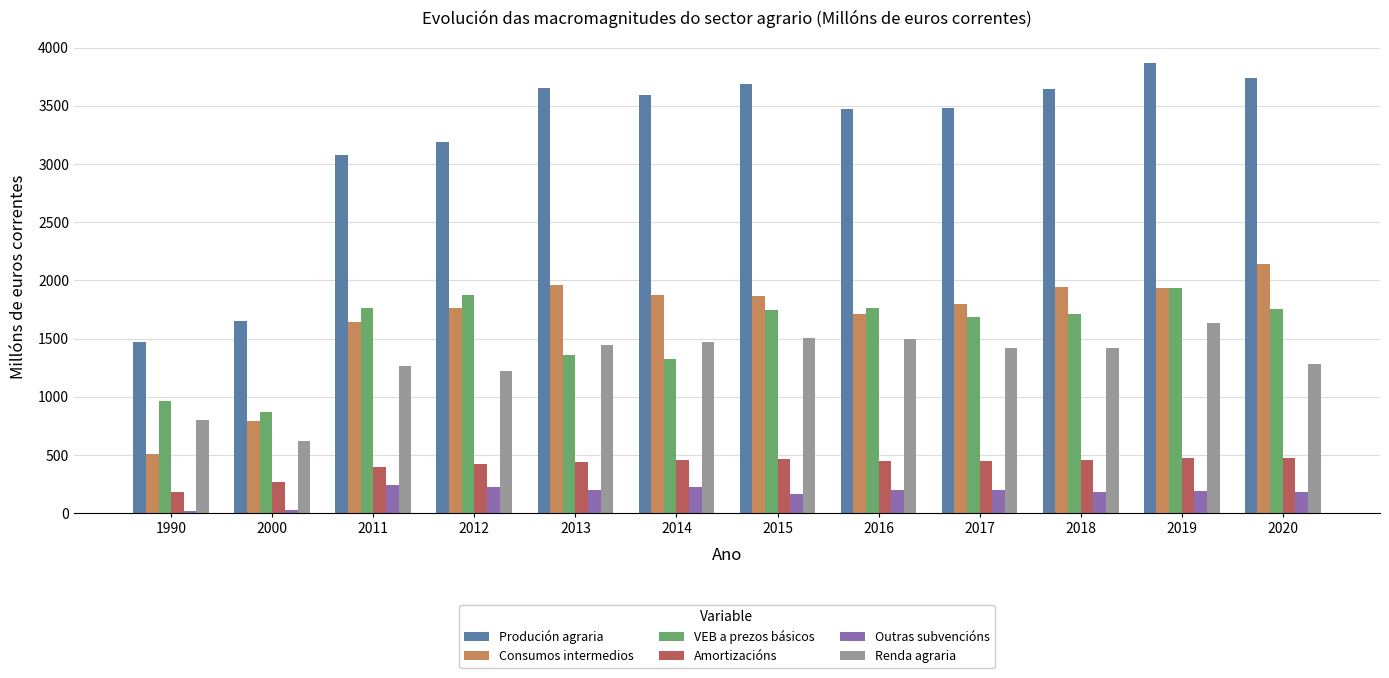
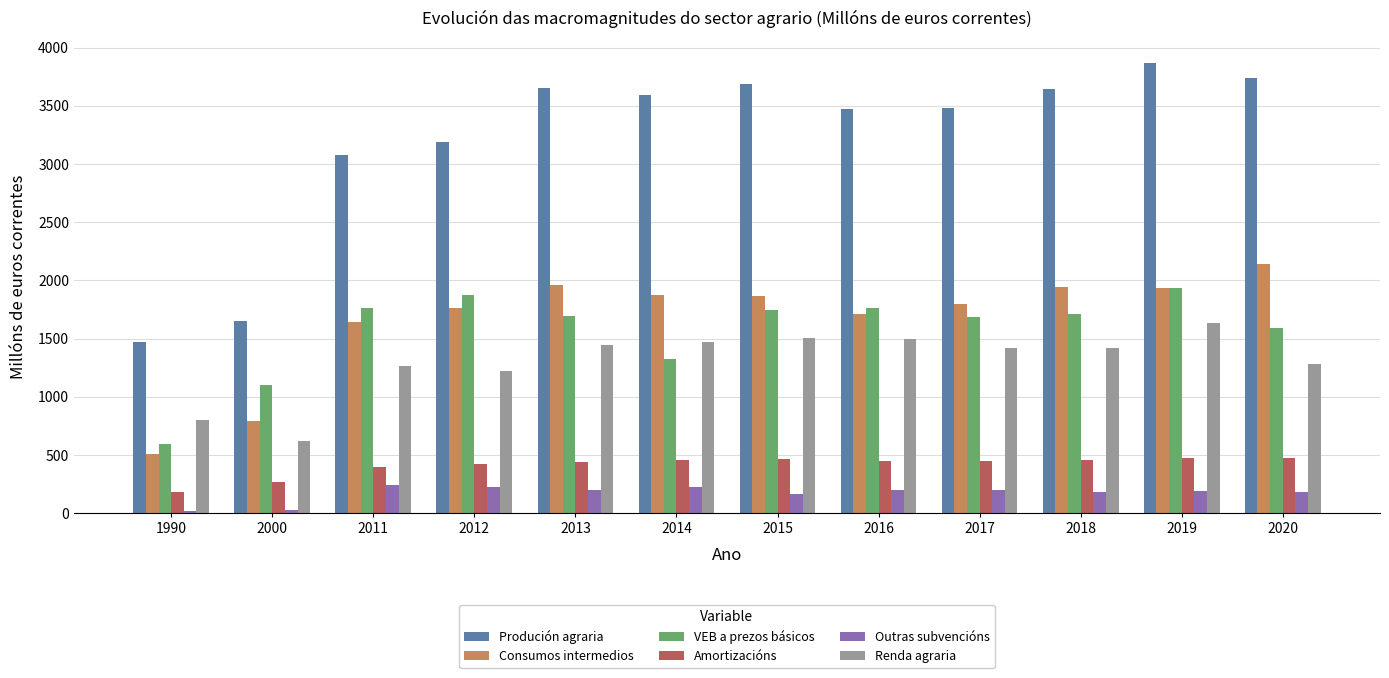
VEB a prezos básicos, 1990: 970 -> 590
VEB a prezos básicos, 2000: 870 -> 1100
VEB a prezos básicos, 2013: 1360 -> 1690
VEB a prezos básicos, 2020: 1750 -> 1590
